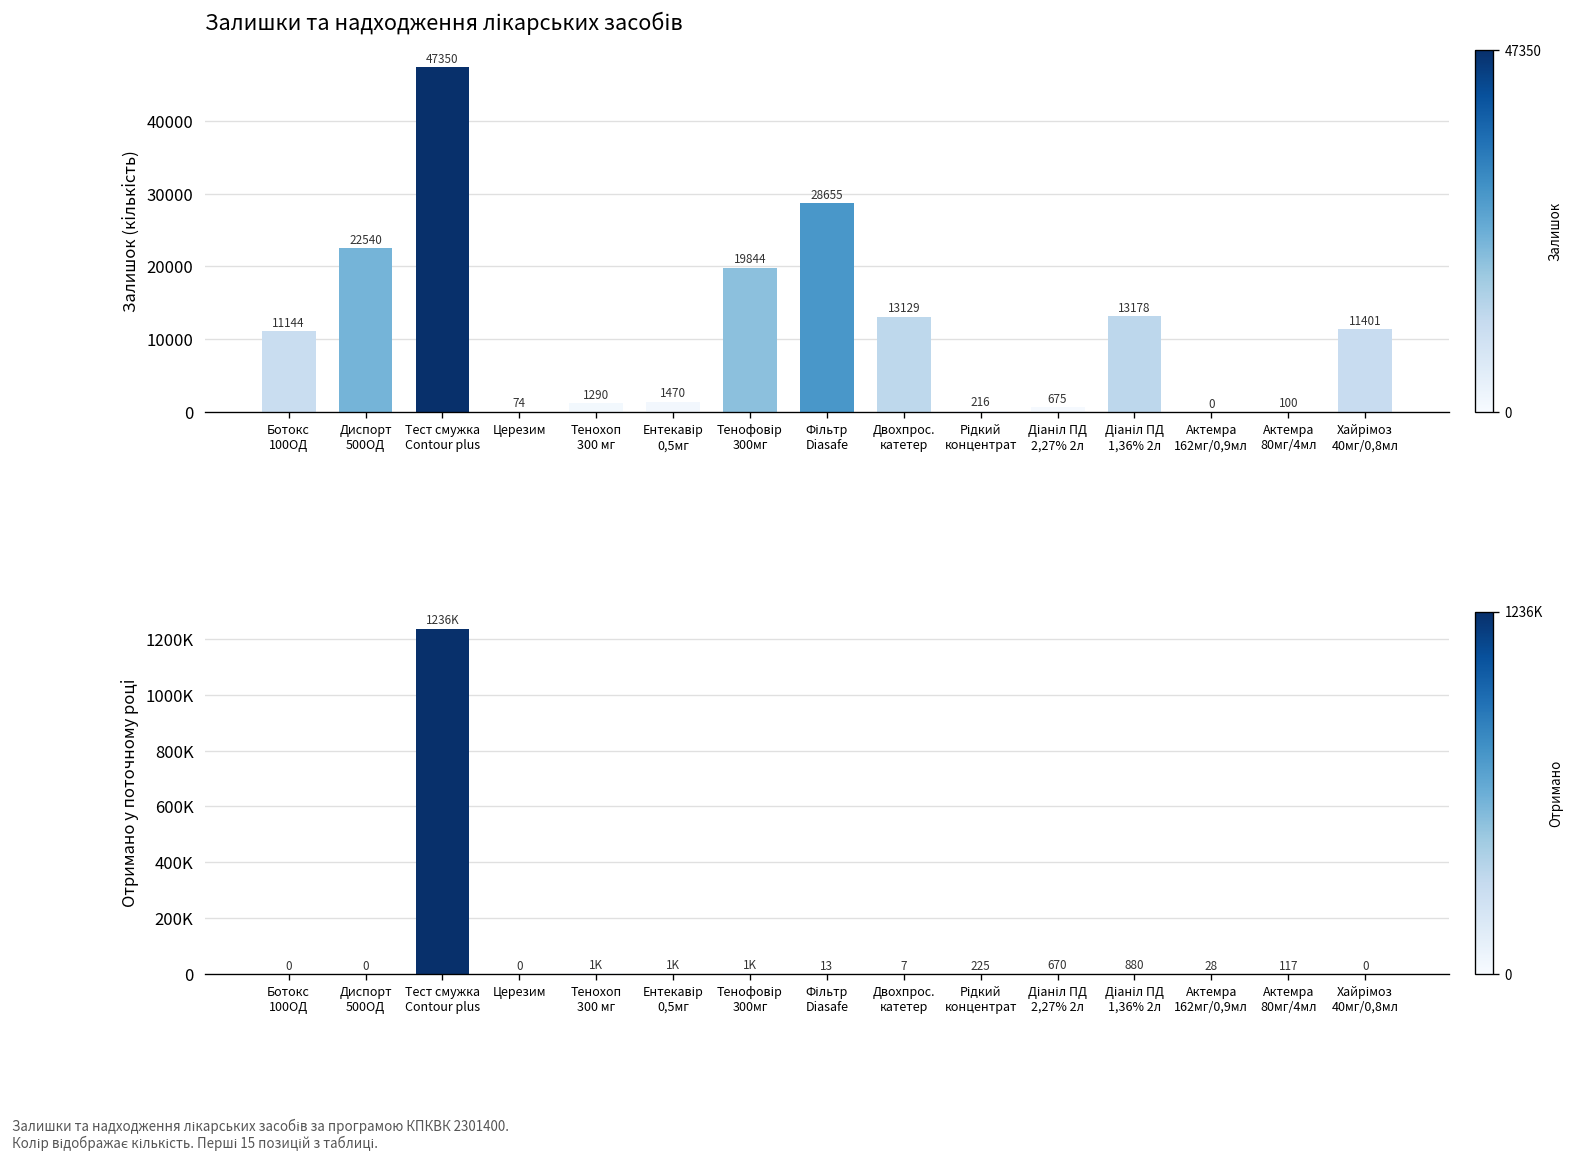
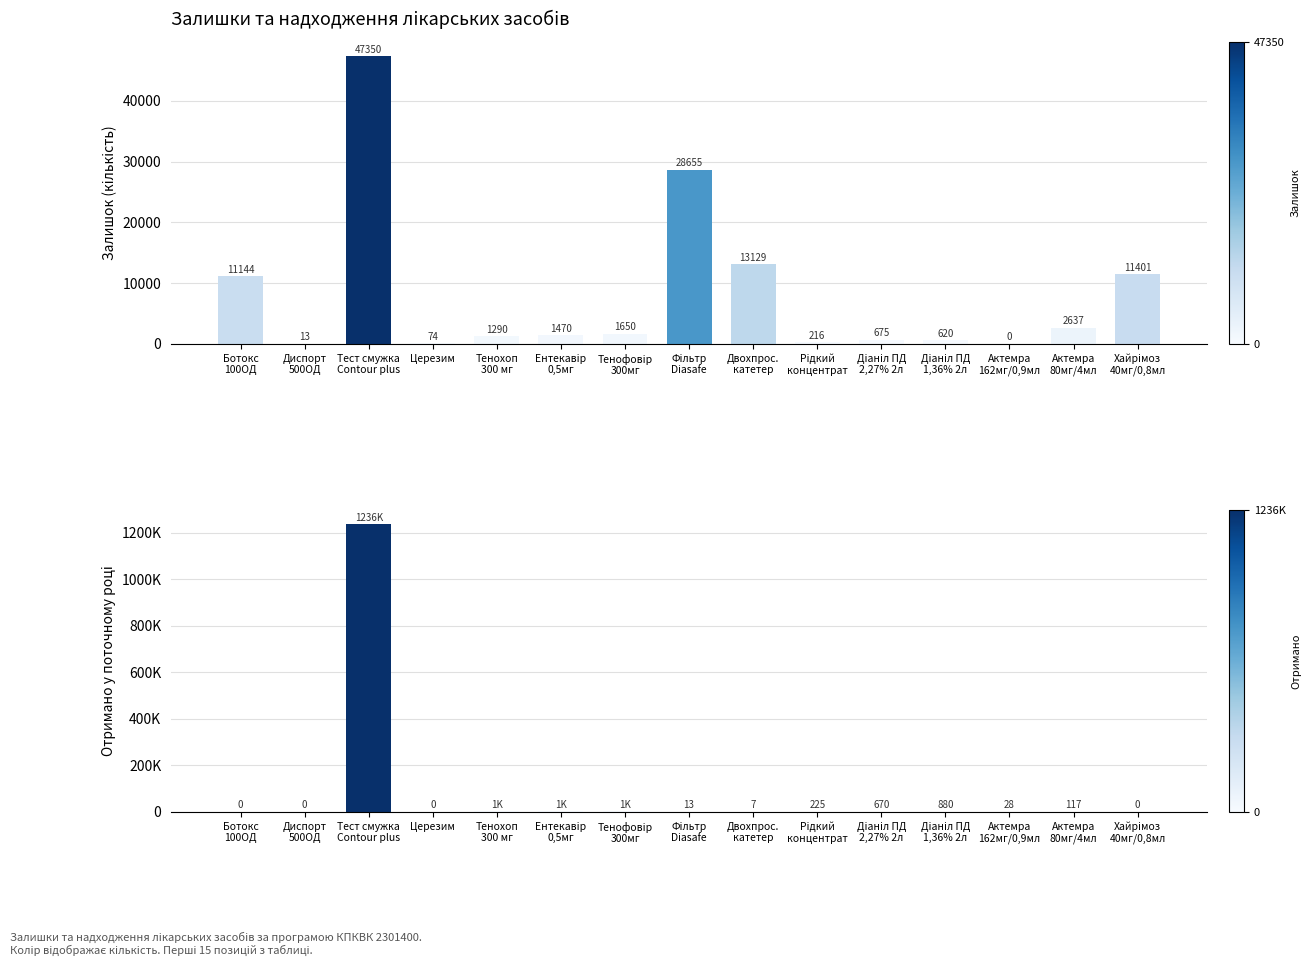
Залишки та надходження лікарських засобів, Диспорт 500ОД: 22540 -> 13
Залишки та надходження лікарських засобів, Тенофовір 300мг: 19844 -> 1650
Залишки та надходження лікарських засобів, Діаніл ПД 1,36% 2л: 13178 -> 620
Залишки та надходження лікарських засобів, Актемра 80мг/4мл: 100 -> 2637
